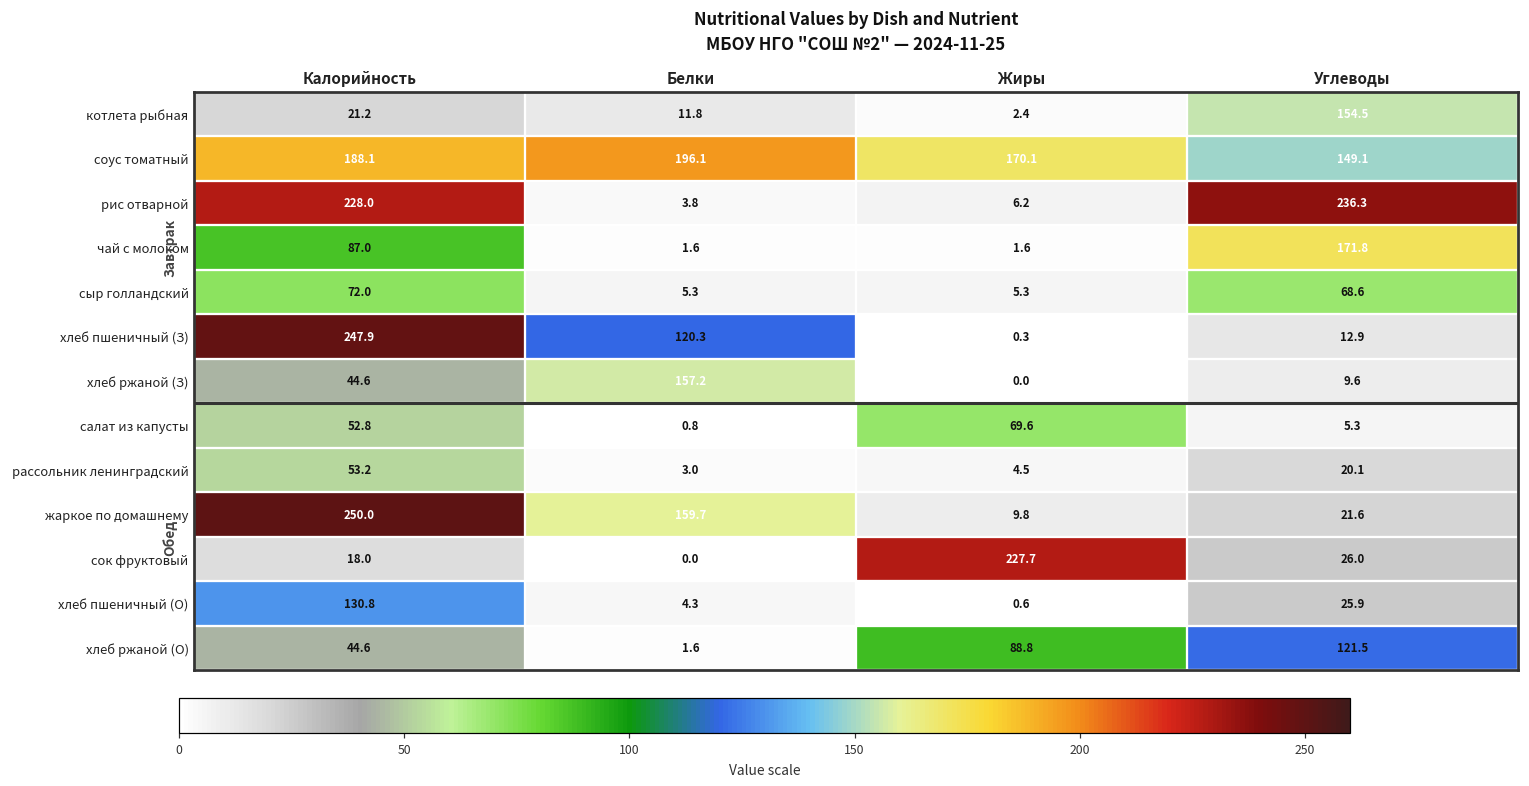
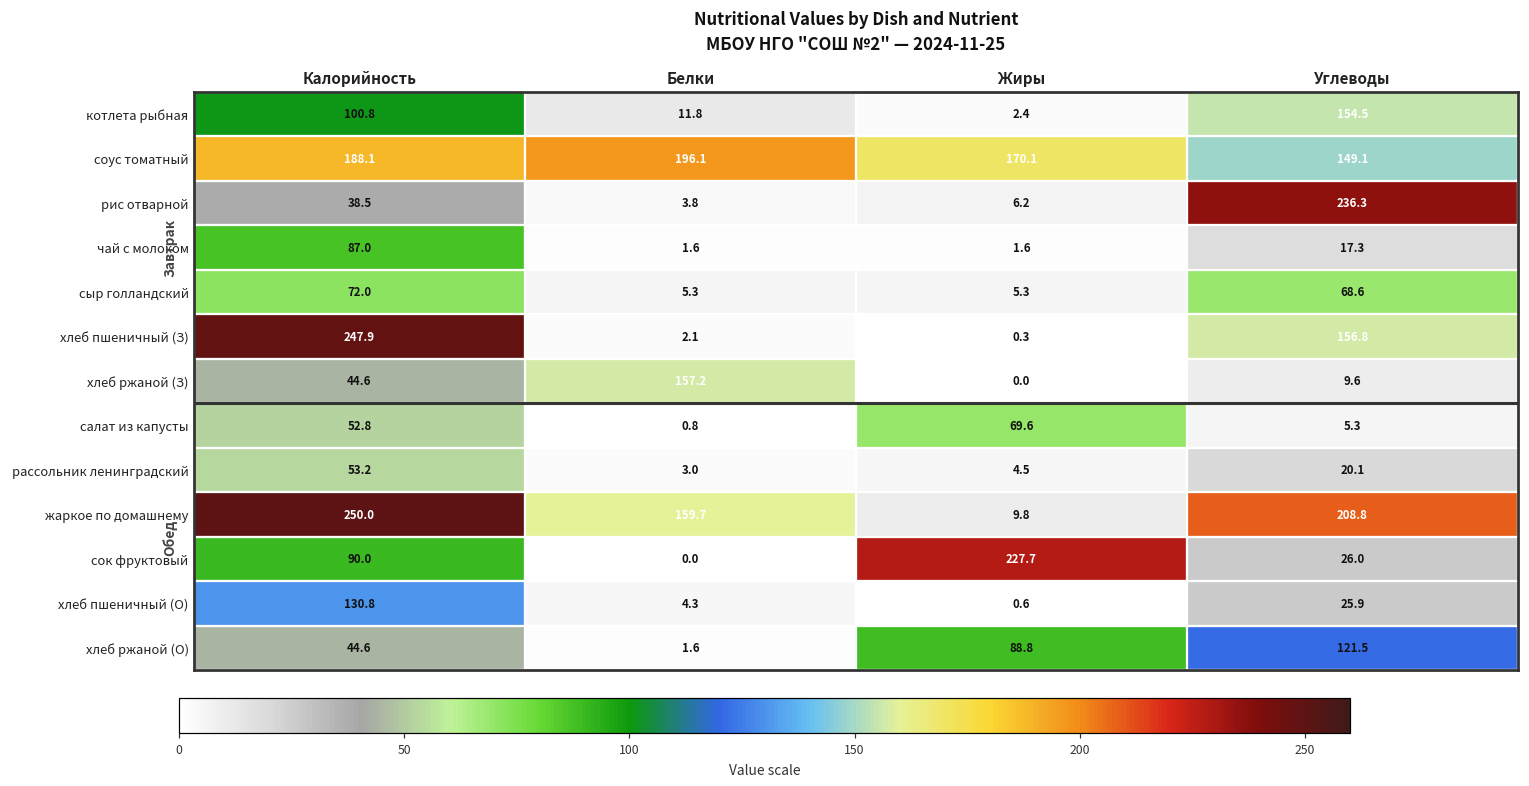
котлета рыбная, Калорийность: 21.2 -> 100.8
рис отварной, Калорийность: 228.0 -> 38.5
чай с молоком, Углеводы: 171.8 -> 17.3
хлеб пшеничный (З), Белки: 120.3 -> 2.1
хлеб пшеничный (З), Углеводы: 12.9 -> 156.8
жаркое по домашнему, Углеводы: 21.6 -> 208.8
сок фруктовый, Калорийность: 18.0 -> 90.0
